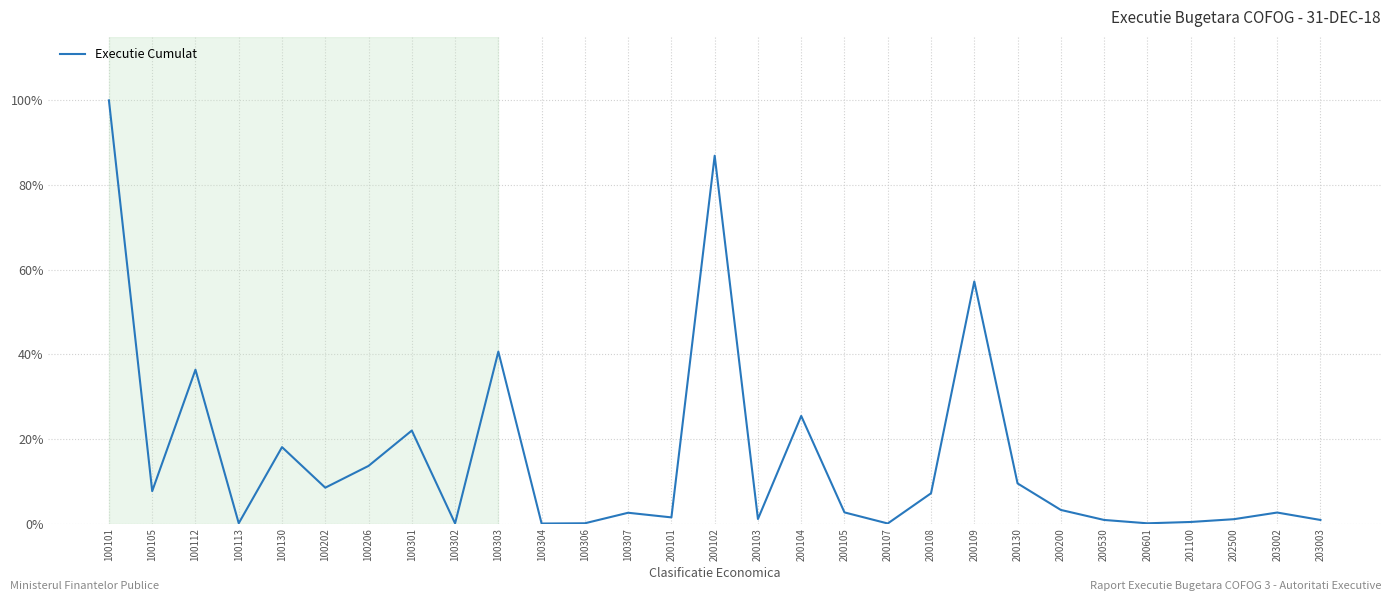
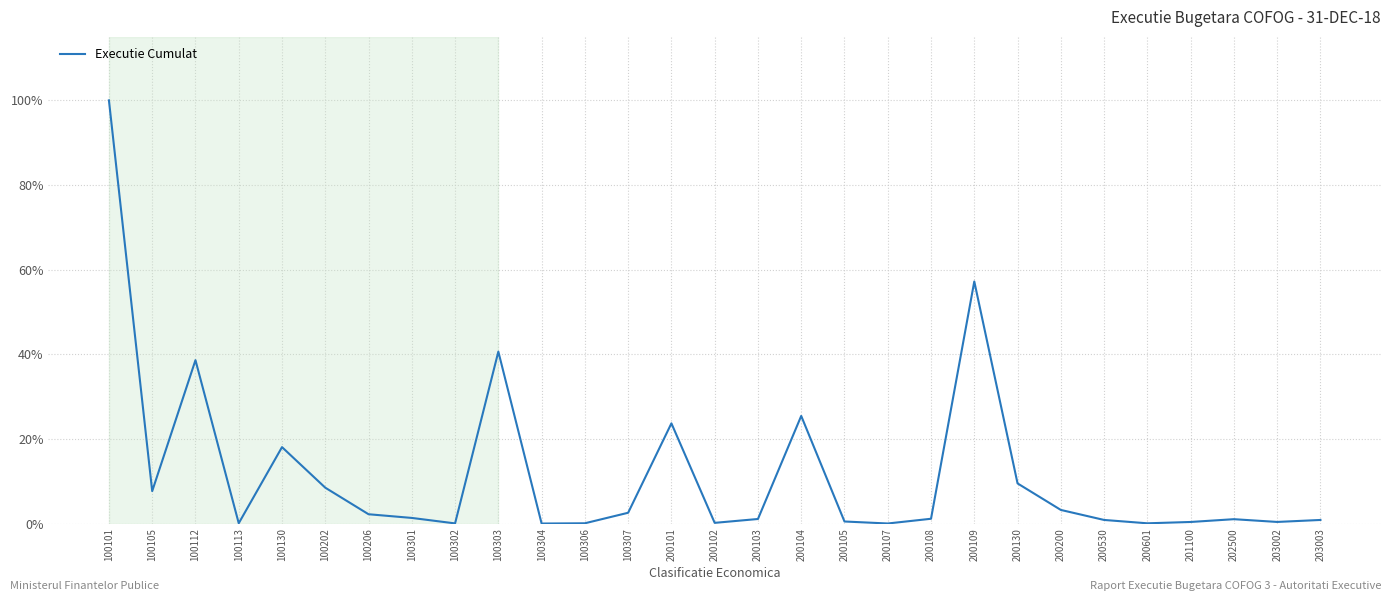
100112: 36% -> 39%
100206: 14% -> 2%
100301: 22% -> 1%
200101: 1% -> 24%
200102: 87% -> 0%
200105: 3% -> 0%
200108: 7% -> 1%
203002: 3% -> 0%
